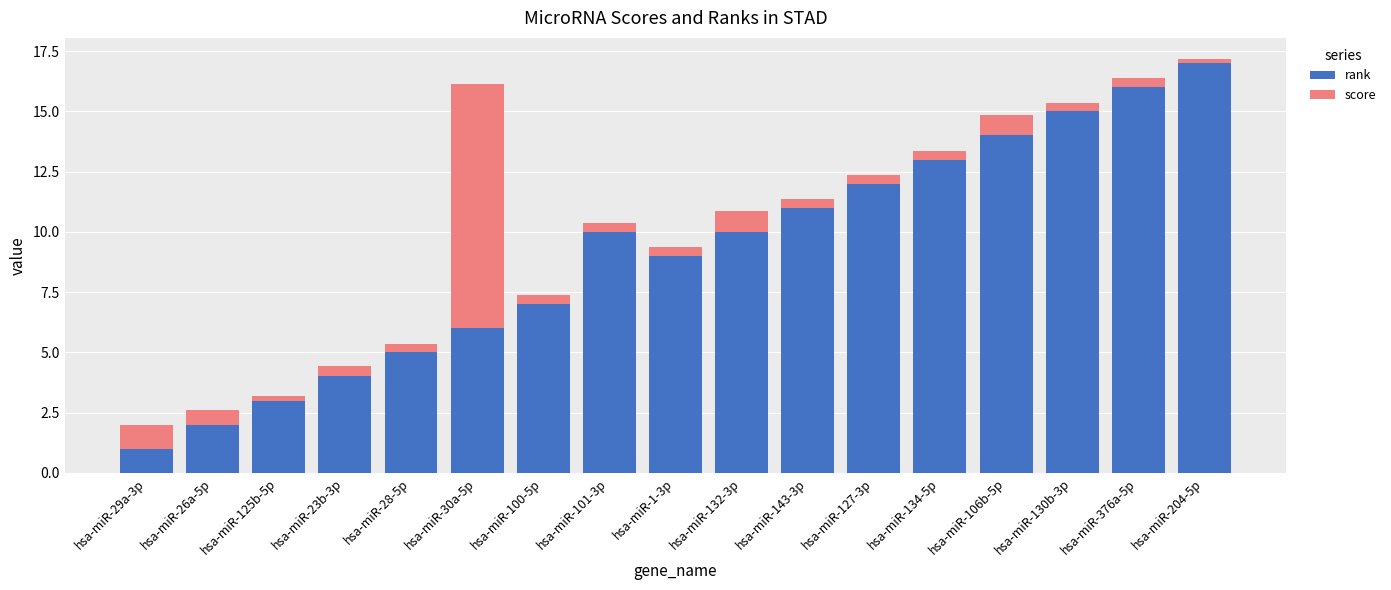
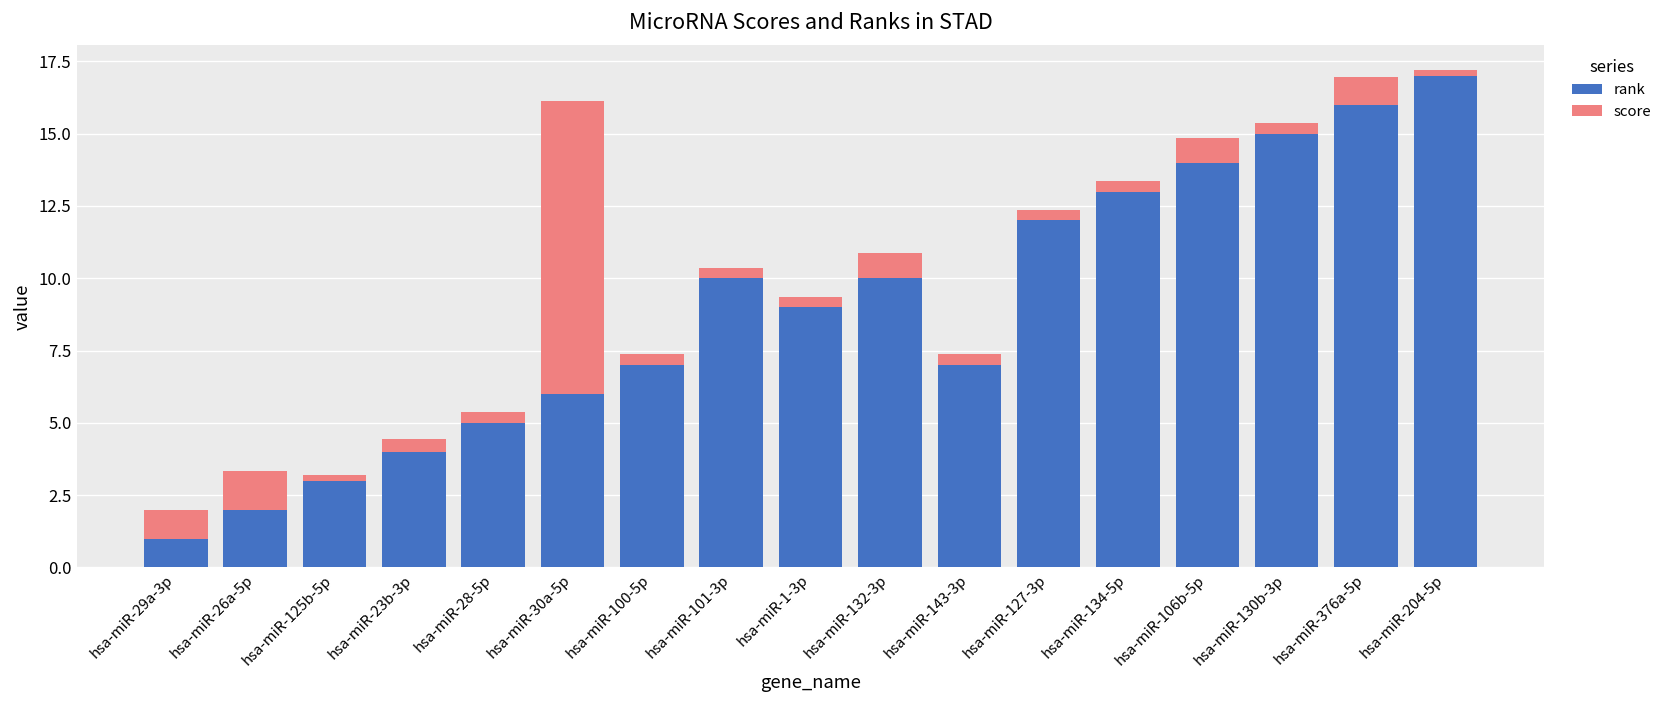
score, hsa-miR-26a-5p: 0.6 -> 1.3
rank, hsa-miR-143-3p: 11 -> 7
score, hsa-miR-376a-5p: 0.4 -> 1.0
